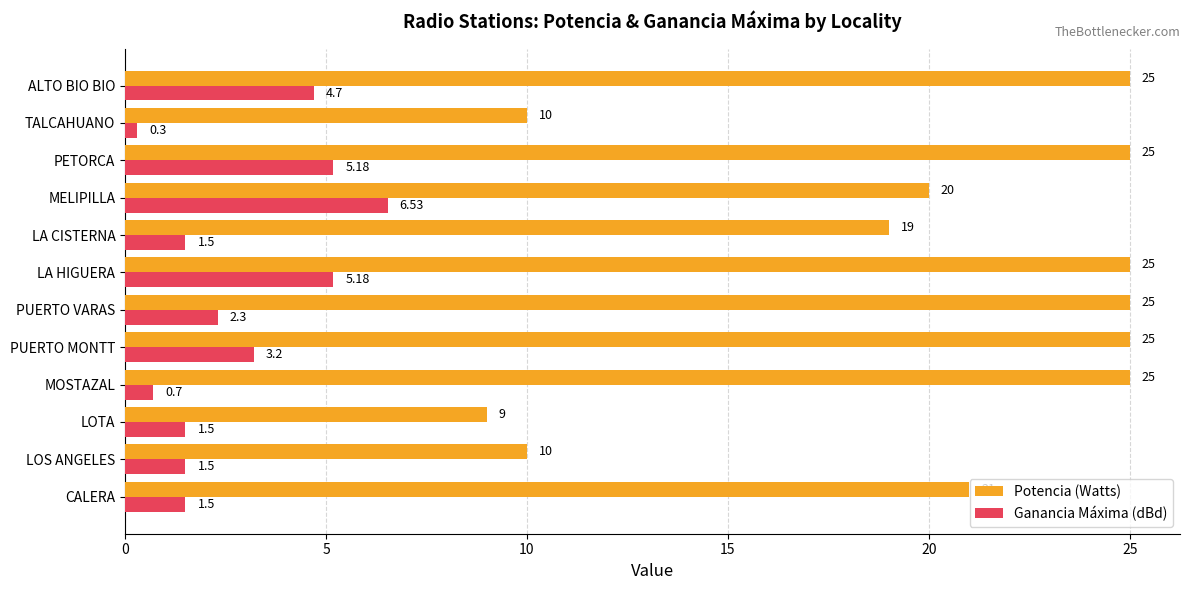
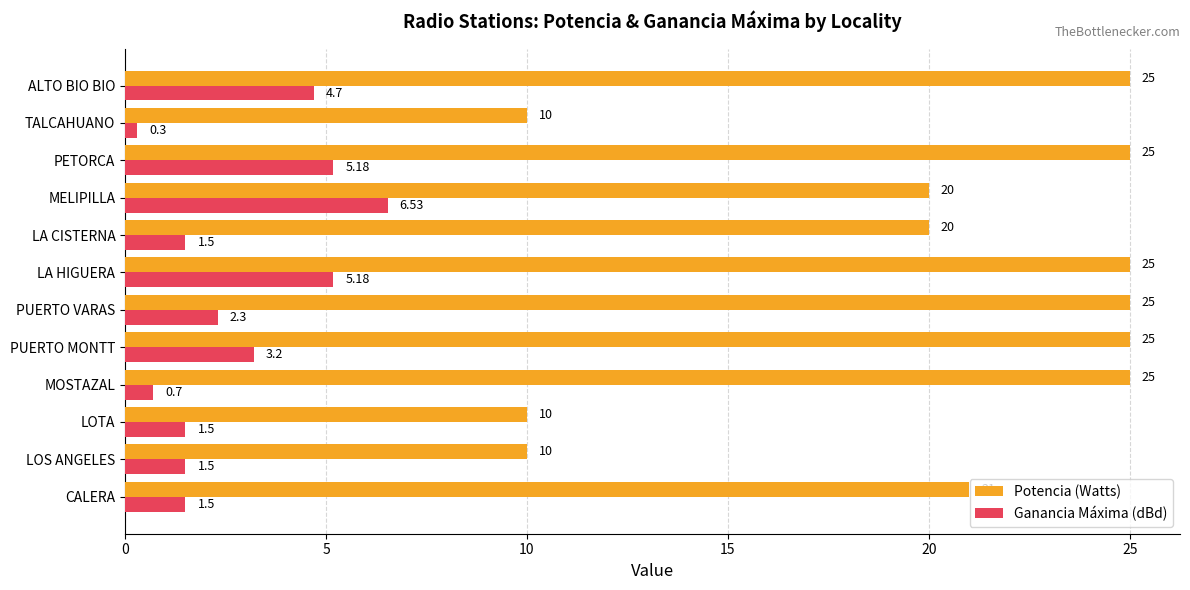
Potencia (Watts), LA CISTERNA: 19 -> 20
Potencia (Watts), LOTA: 9 -> 10
